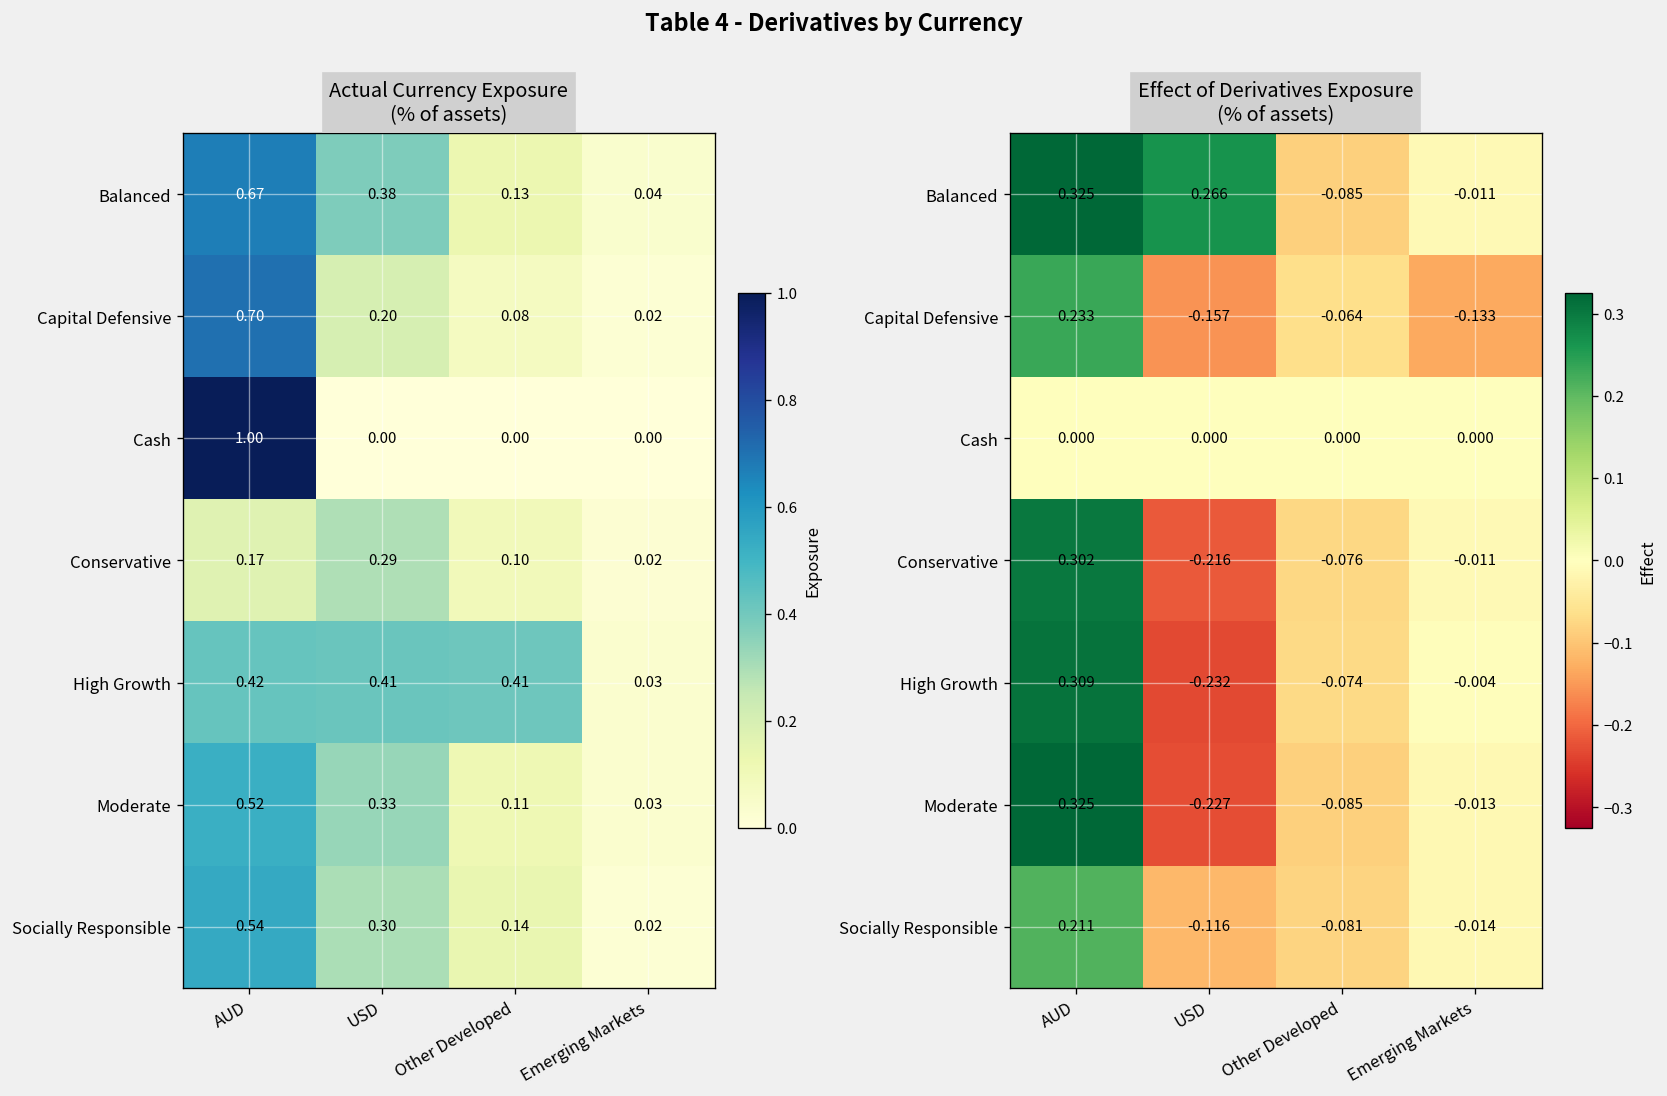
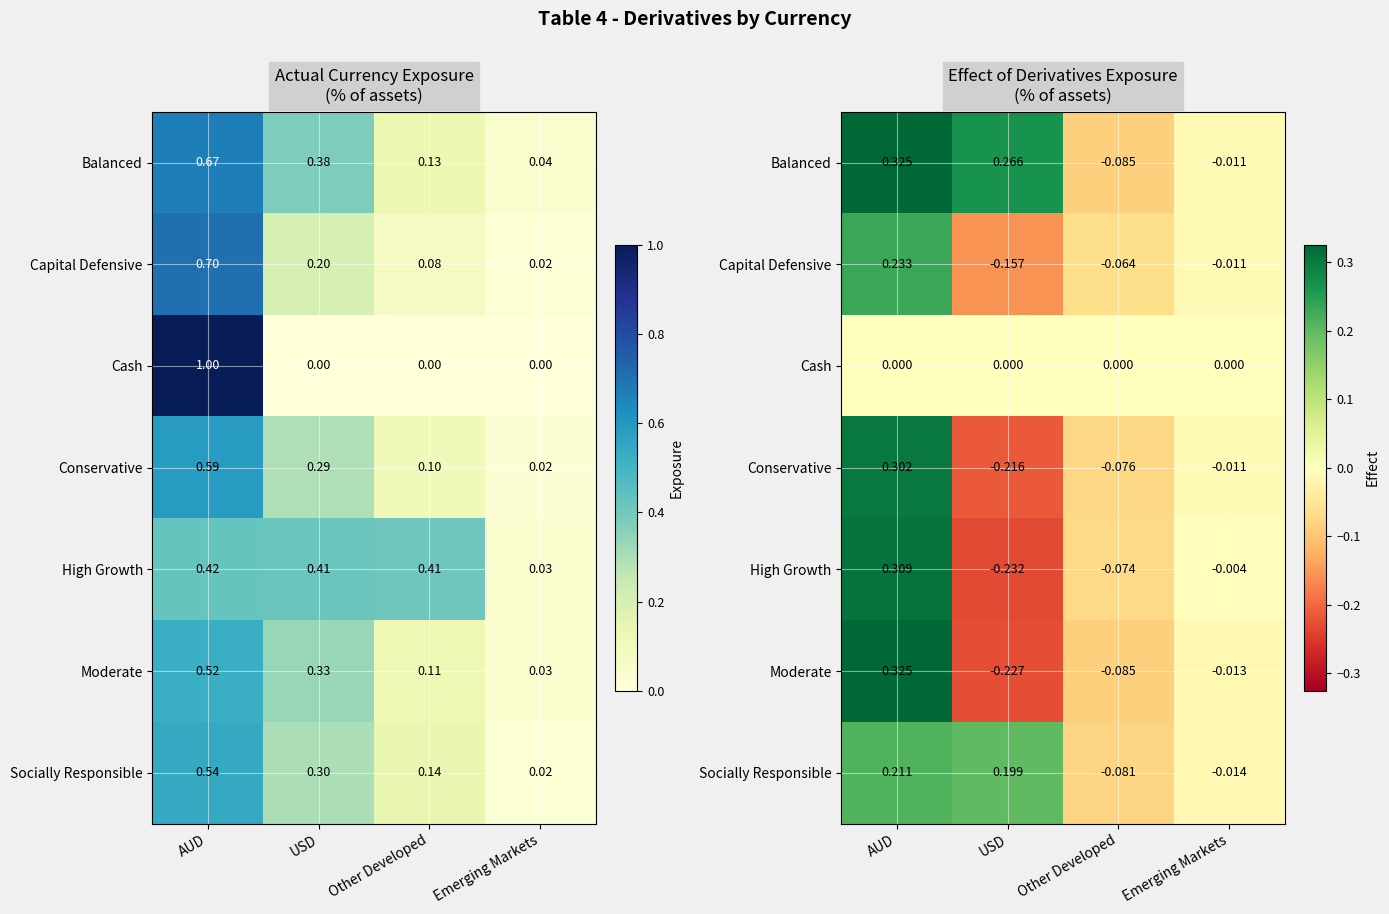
Actual Currency Exposure (% of assets), Conservative, AUD: 0.17 -> 0.59
Effect of Derivatives Exposure (% of assets), Capital Defensive, Emerging Markets: -0.133 -> -0.011
Effect of Derivatives Exposure (% of assets), Socially Responsible, USD: -0.116 -> 0.199
